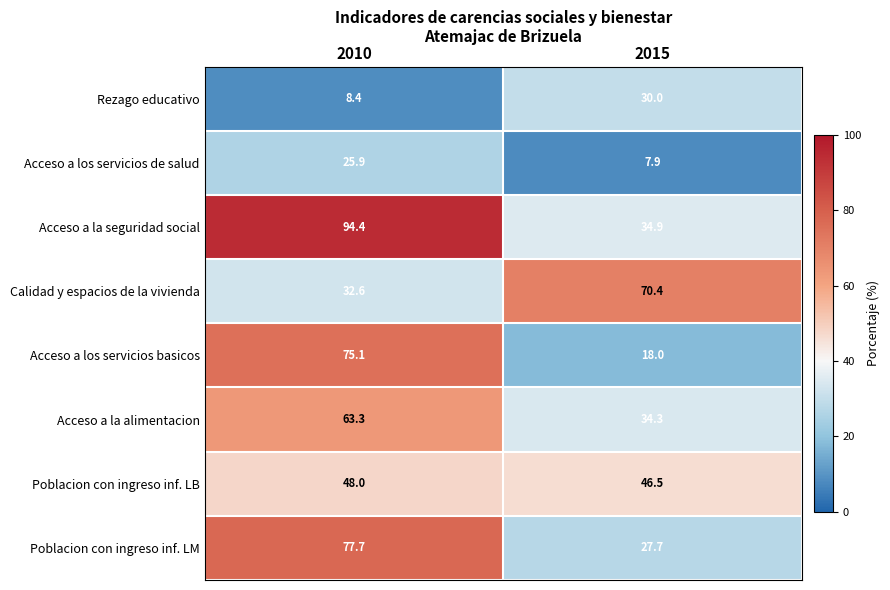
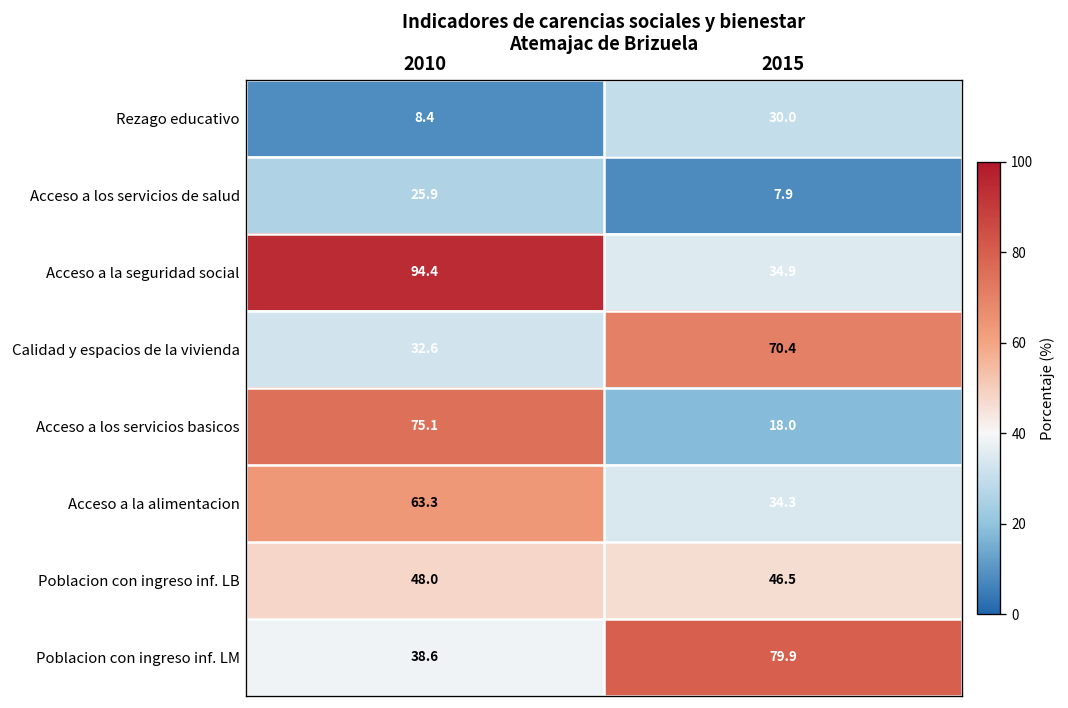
Poblacion con ingreso inf. LM, 2010: 77.7 -> 38.6
Poblacion con ingreso inf. LM, 2015: 27.7 -> 79.9
